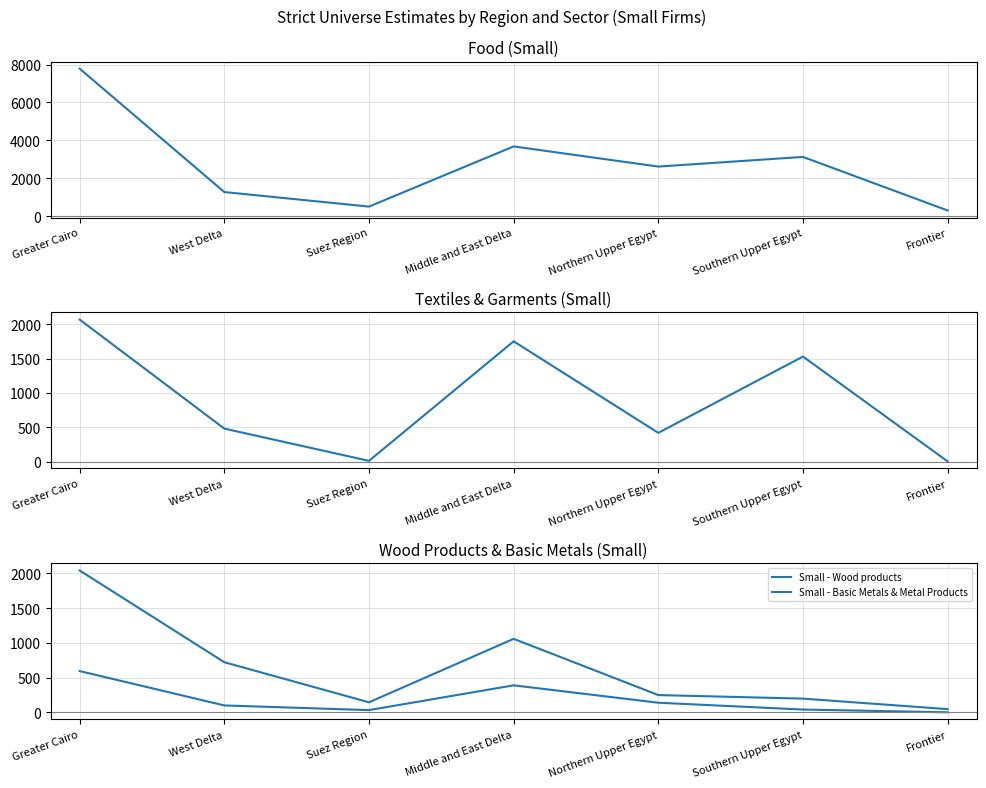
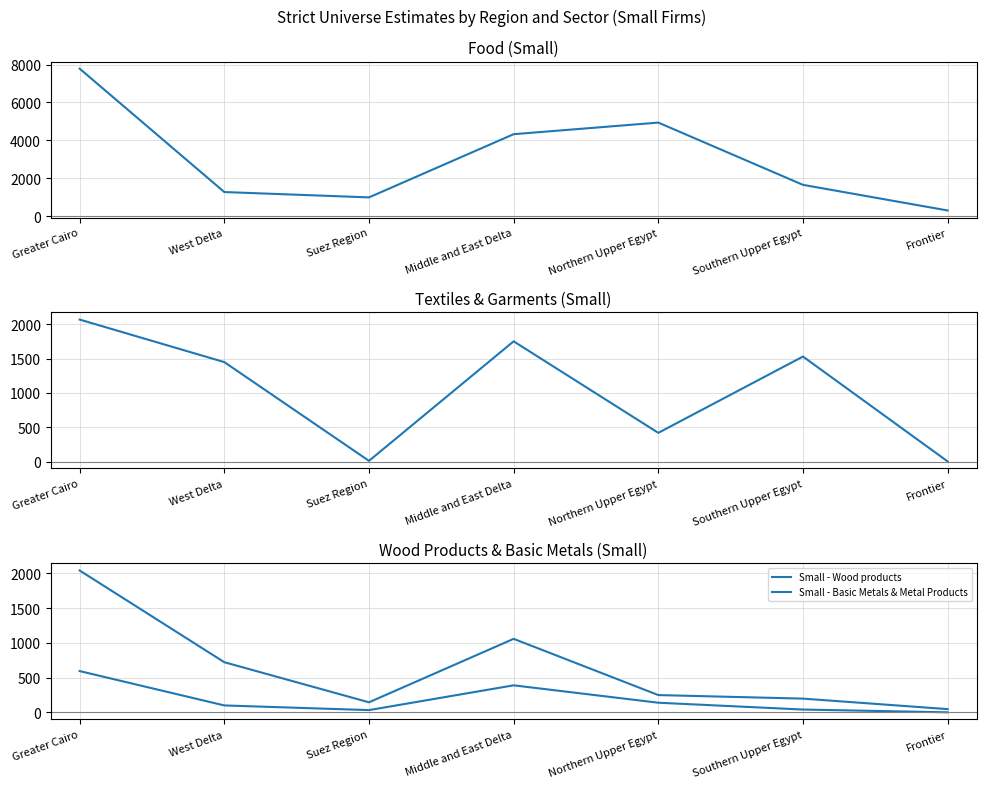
Food (Small), Suez Region: 500 -> 1000
Food (Small), Middle and East Delta: 3700 -> 4300
Food (Small), Northern Upper Egypt: 2600 -> 4900
Food (Small), Southern Upper Egypt: 3100 -> 1600
Textiles & Garments (Small), West Delta: 500 -> 1500
